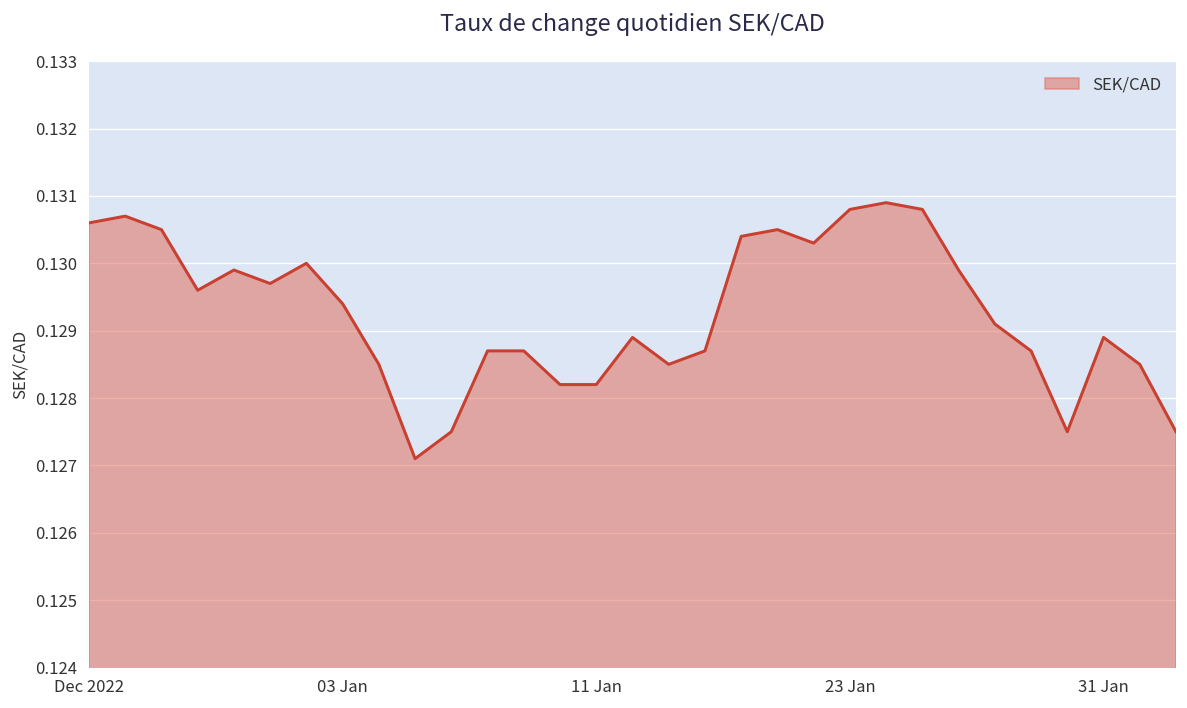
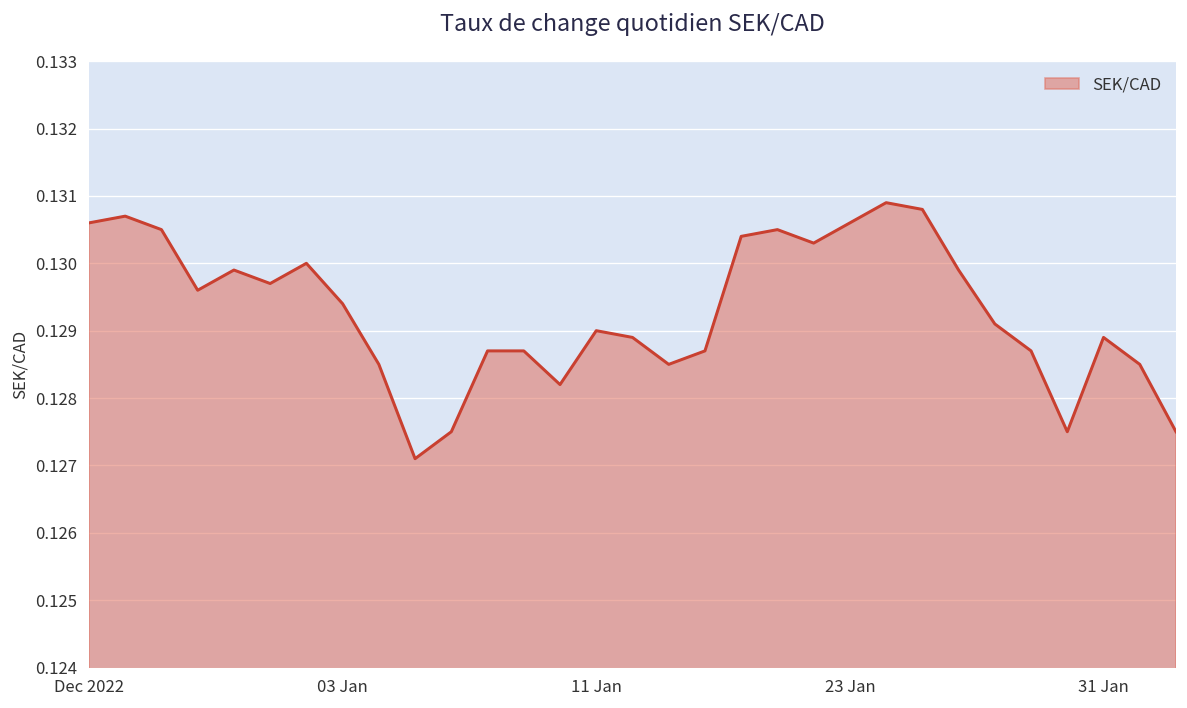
11 Jan: 0.1282 -> 0.1290
23 Jan: 0.1308 -> 0.1306
